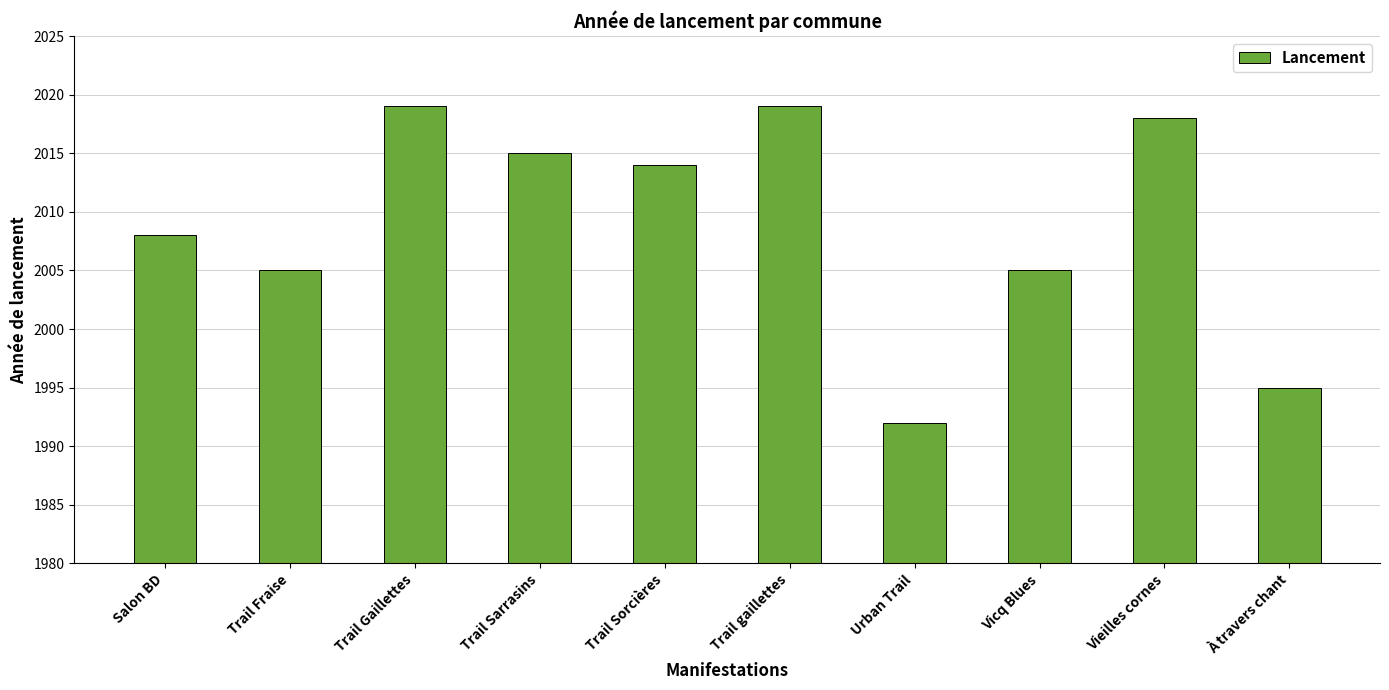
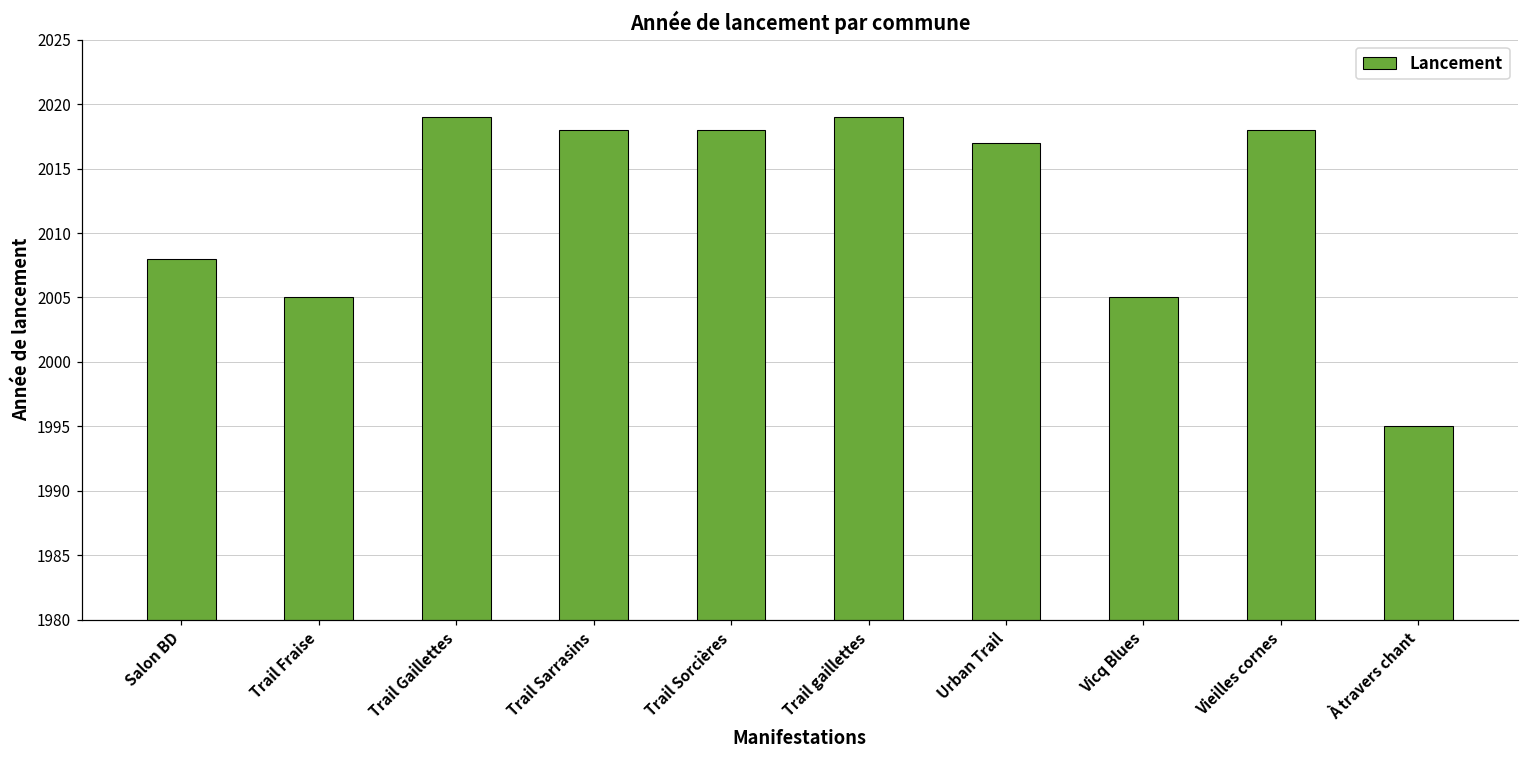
Trail Sarrasins: 2015 -> 2018
Trail Sorcières: 2014 -> 2018
Urban Trail: 1992 -> 2017
